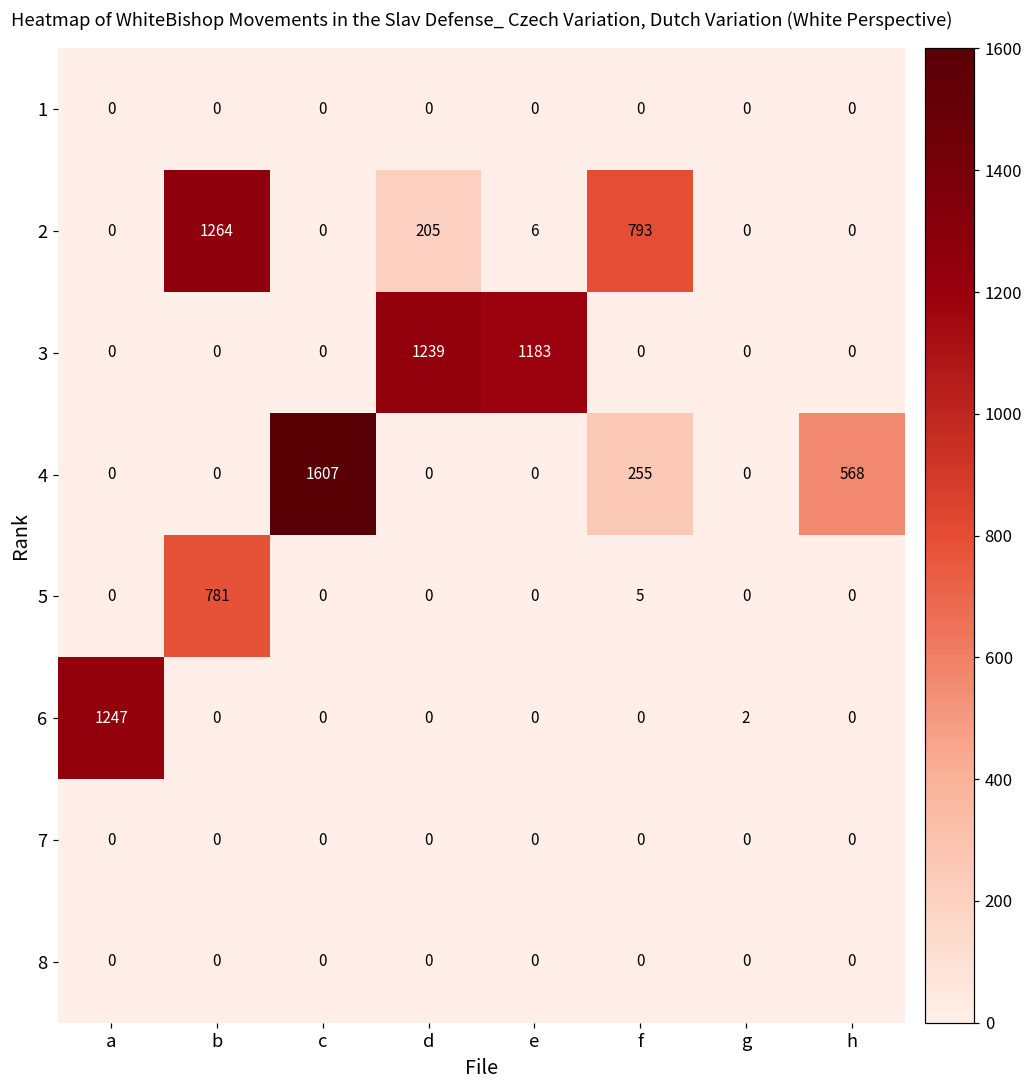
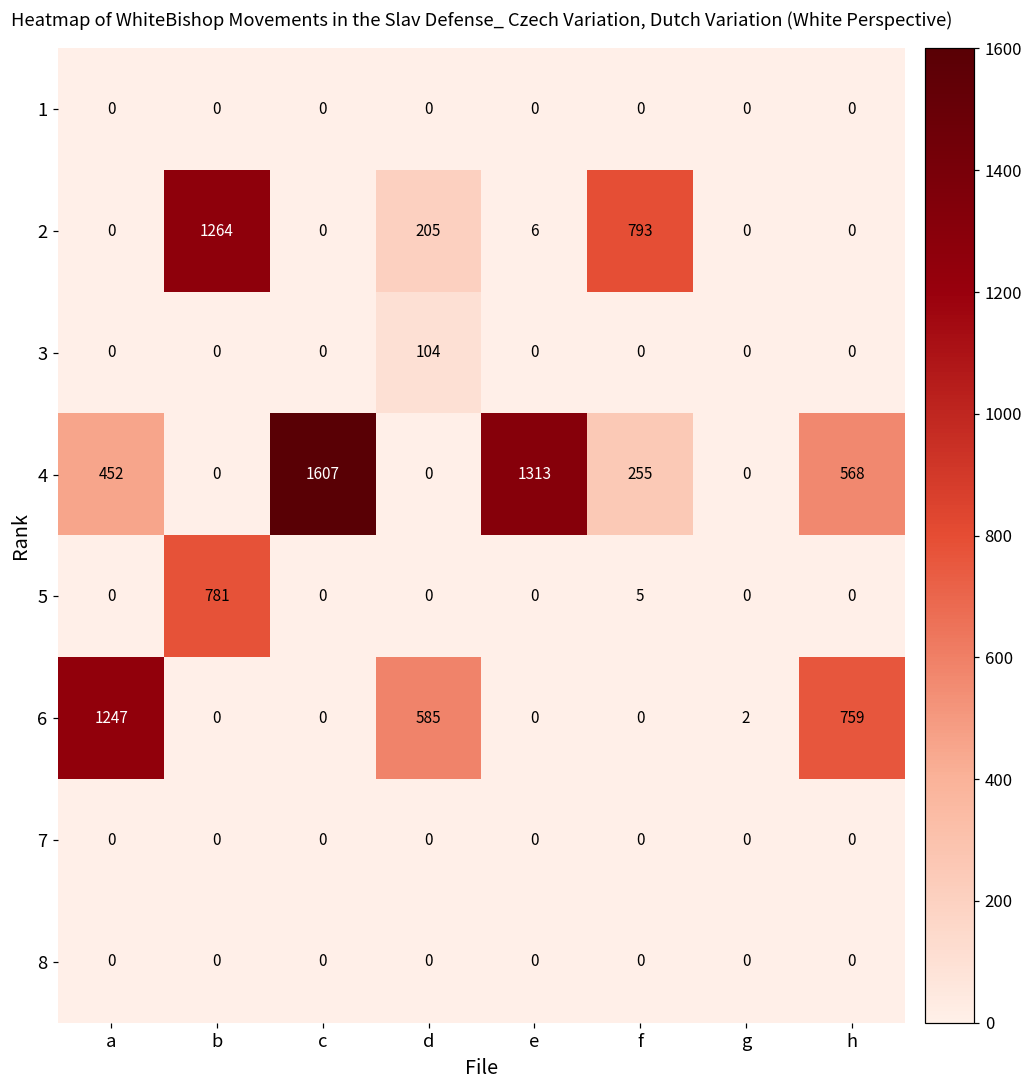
3, d: 1239 -> 104
3, e: 1183 -> 0
4, a: 0 -> 452
4, e: 0 -> 1313
6, d: 0 -> 585
6, h: 0 -> 759
